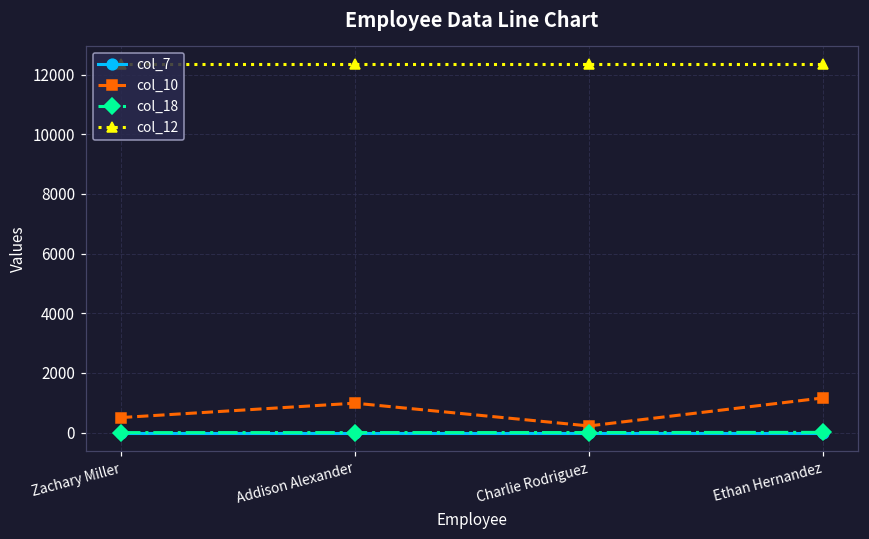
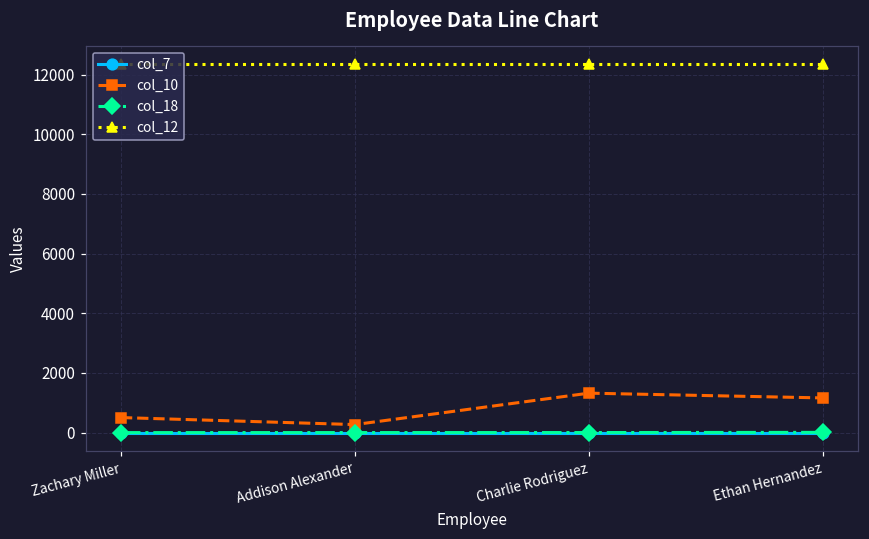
col_10, Addison Alexander: 1000 -> 300
col_10, Charlie Rodriguez: 200 -> 1300
